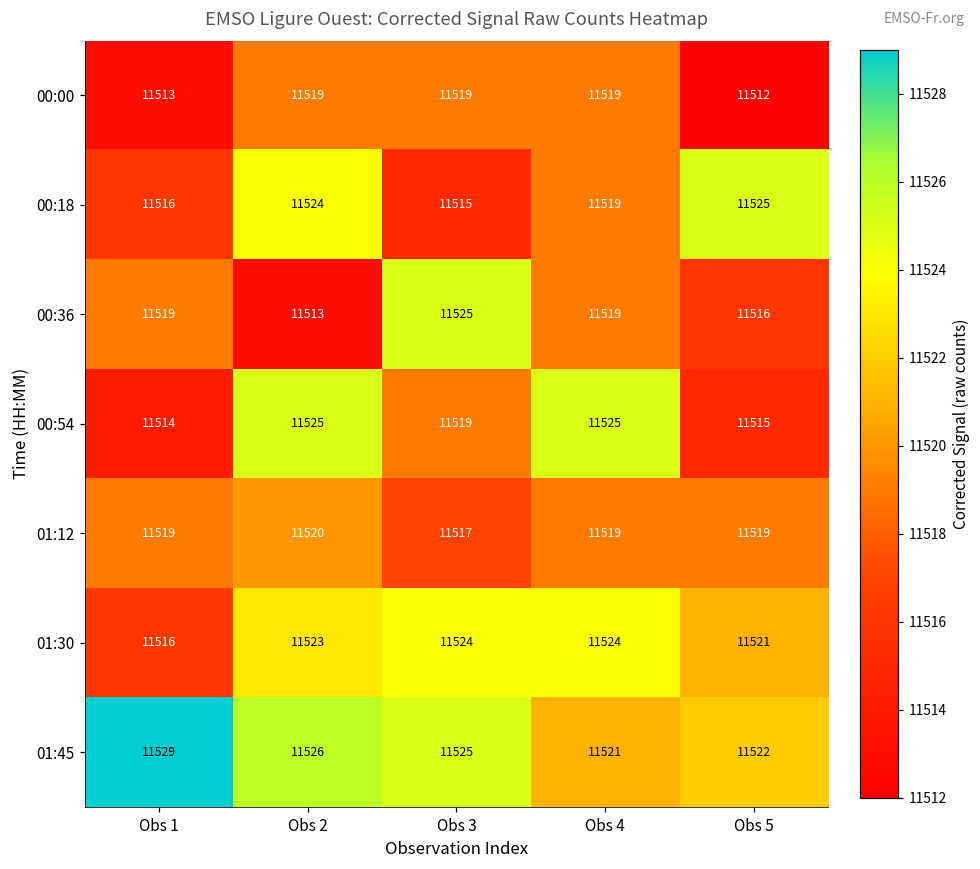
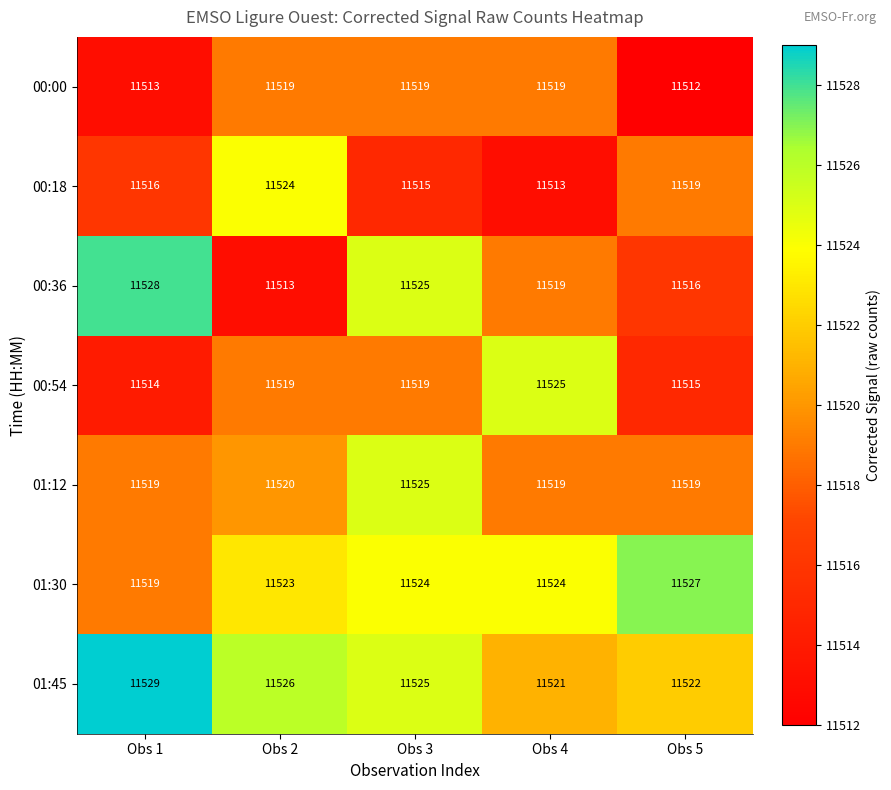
00:18, Obs 4: 11519 -> 11513
00:18, Obs 5: 11525 -> 11519
00:36, Obs 1: 11519 -> 11528
00:54, Obs 2: 11525 -> 11519
01:12, Obs 3: 11517 -> 11525
01:30, Obs 1: 11516 -> 11519
01:30, Obs 5: 11521 -> 11527
